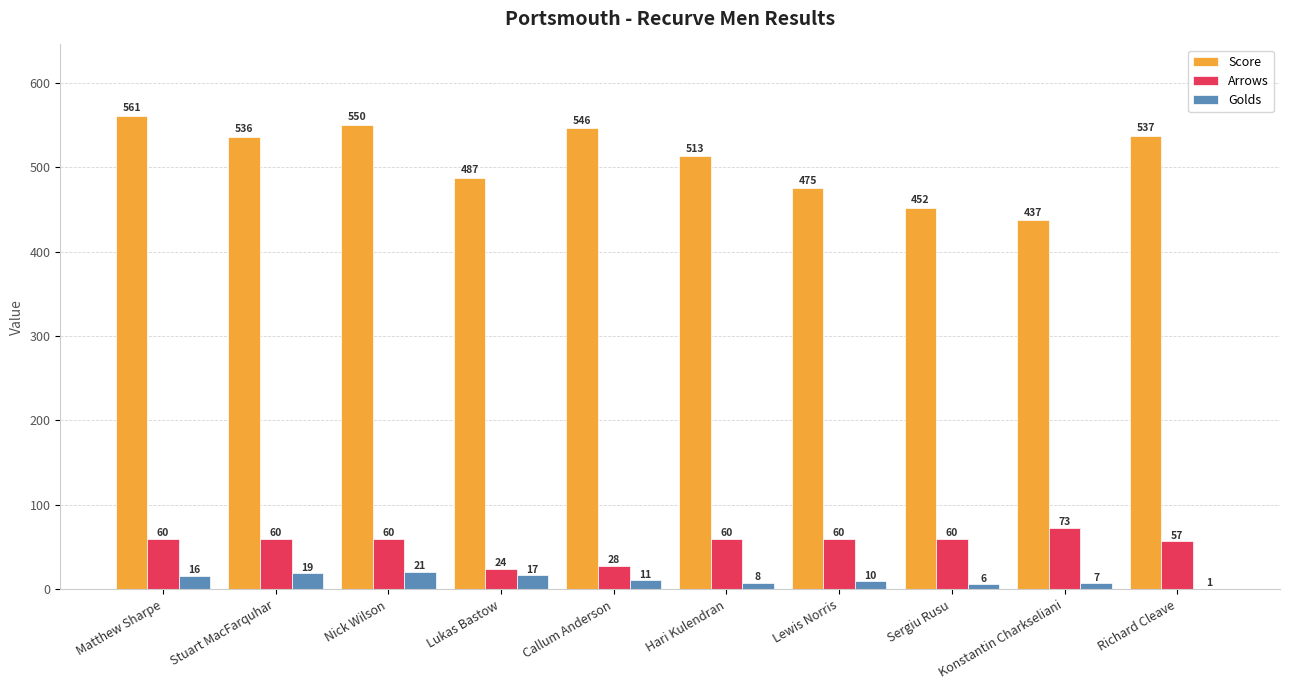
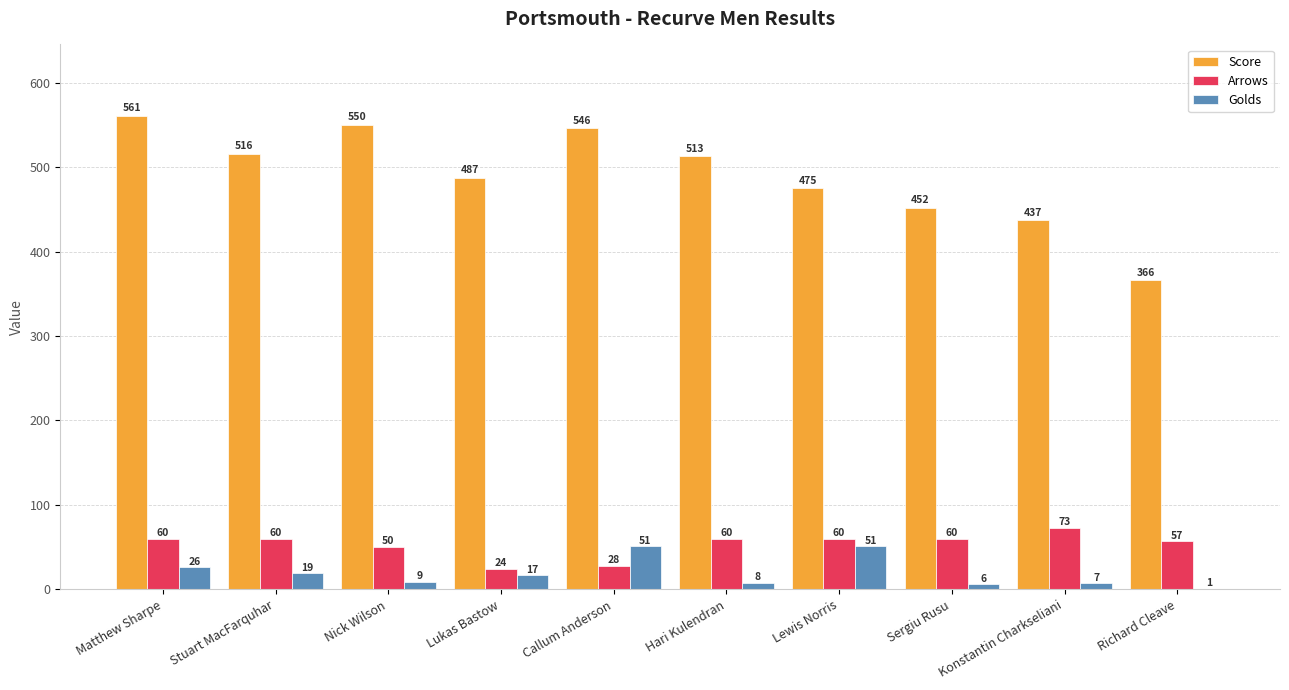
Golds, Matthew Sharpe: 16 -> 26
Score, Stuart MacFarquhar: 536 -> 516
Arrows, Nick Wilson: 60 -> 50
Golds, Nick Wilson: 21 -> 9
Golds, Callum Anderson: 11 -> 51
Golds, Lewis Norris: 10 -> 51
Score, Richard Cleave: 537 -> 366
